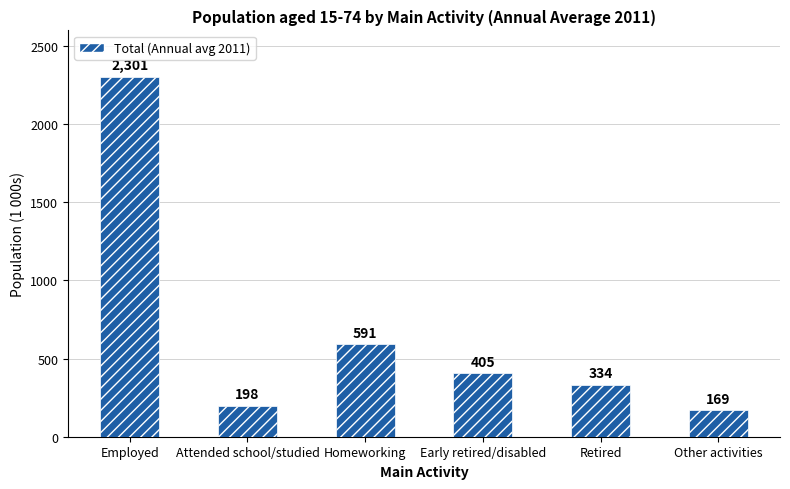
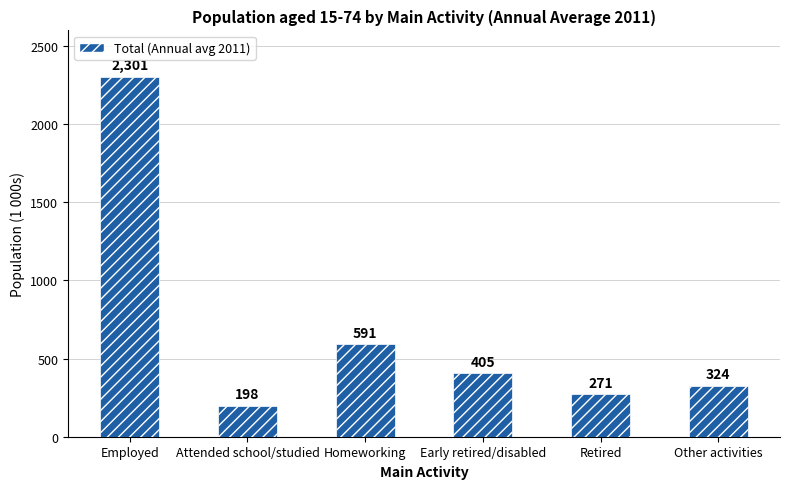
Retired: 334 -> 271
Other activities: 169 -> 324
